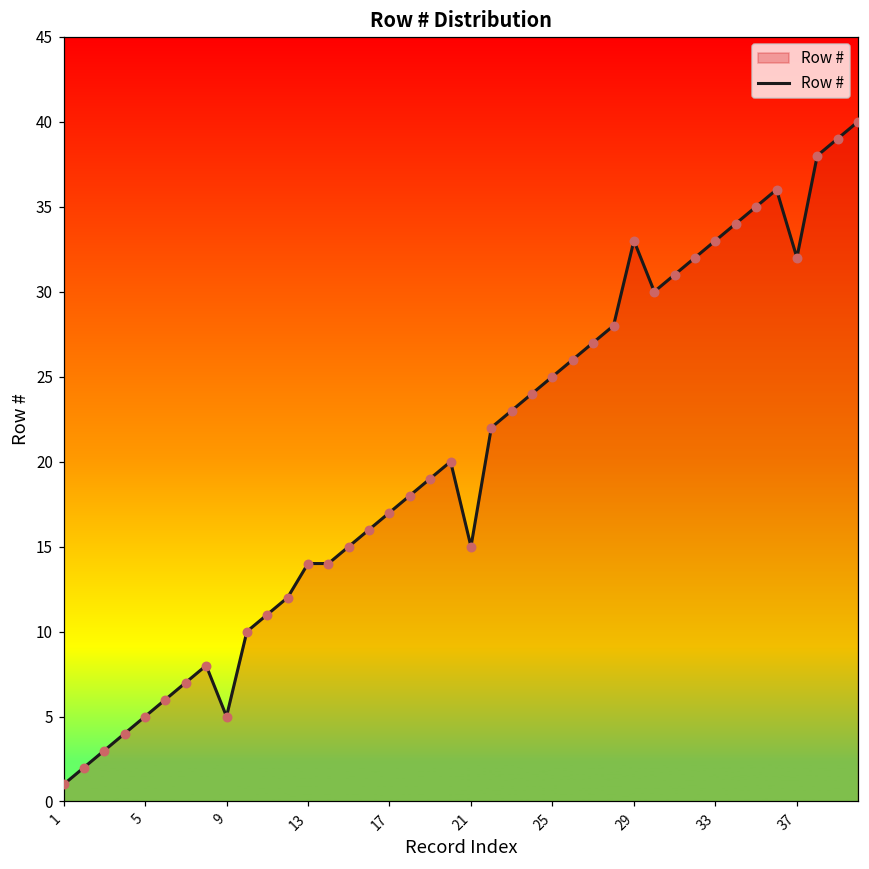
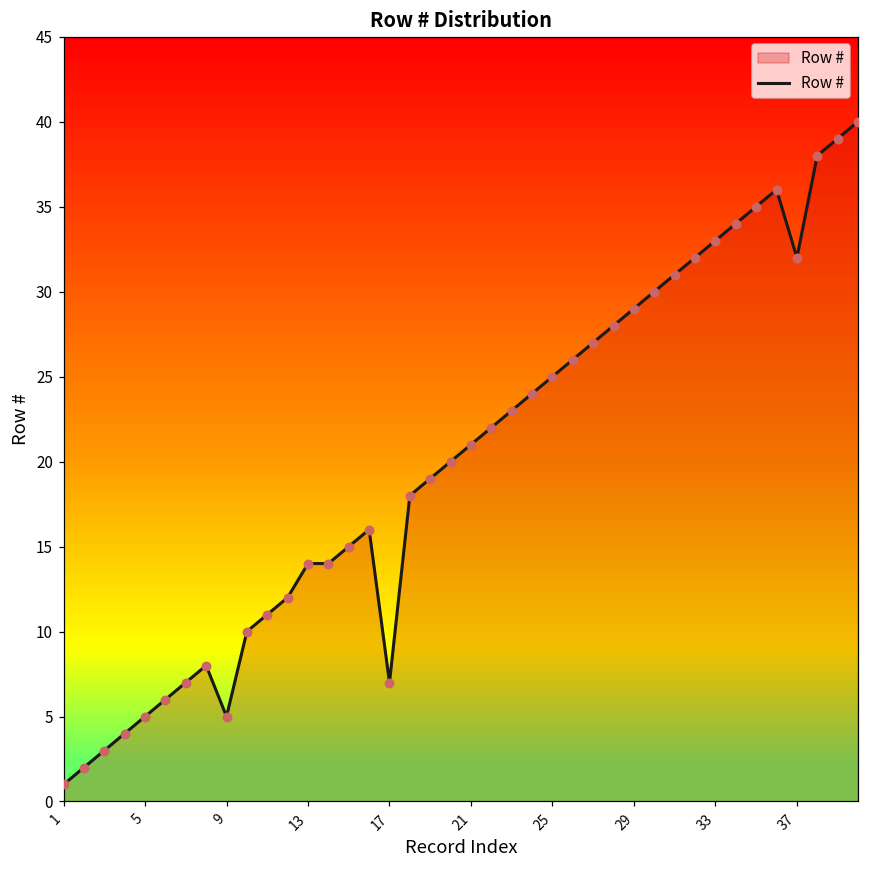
17: 17 -> 7
21: 15 -> 21
29: 33 -> 29
